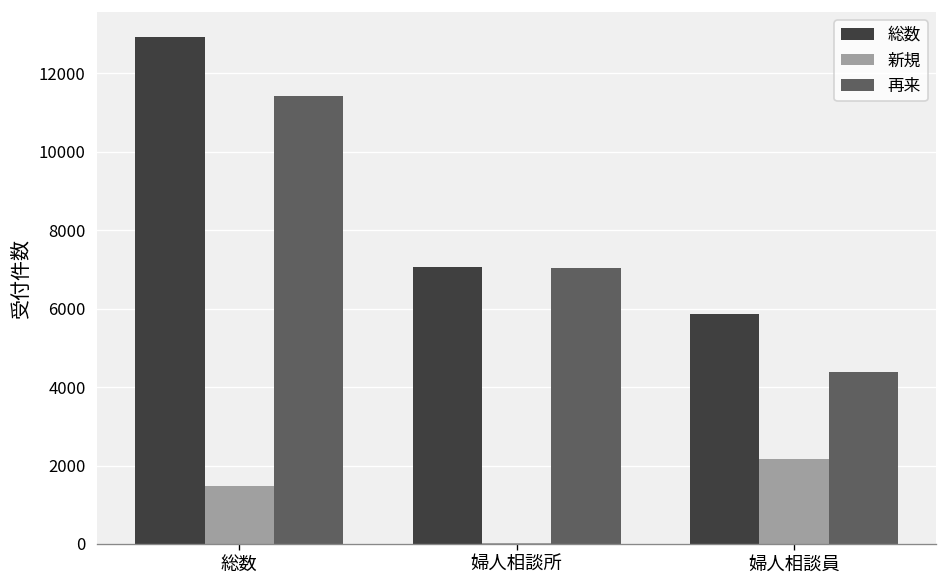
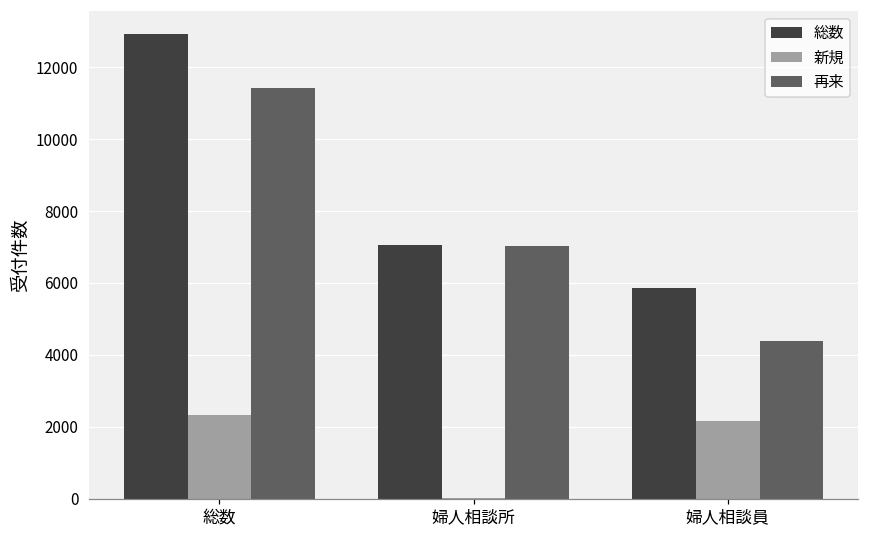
新規, 総数: 1500 -> 2300
